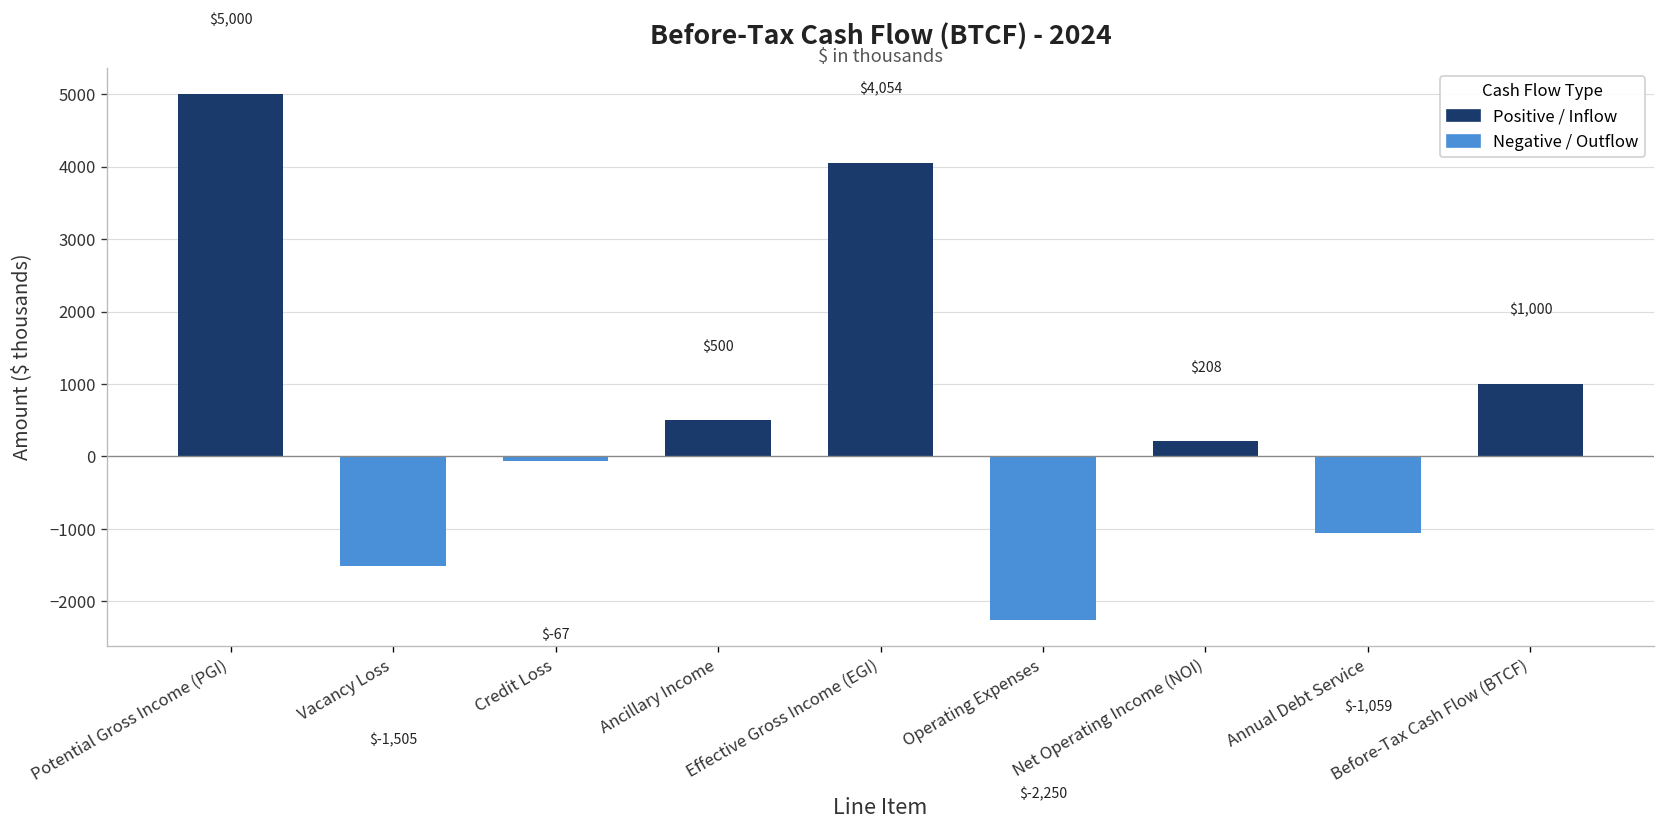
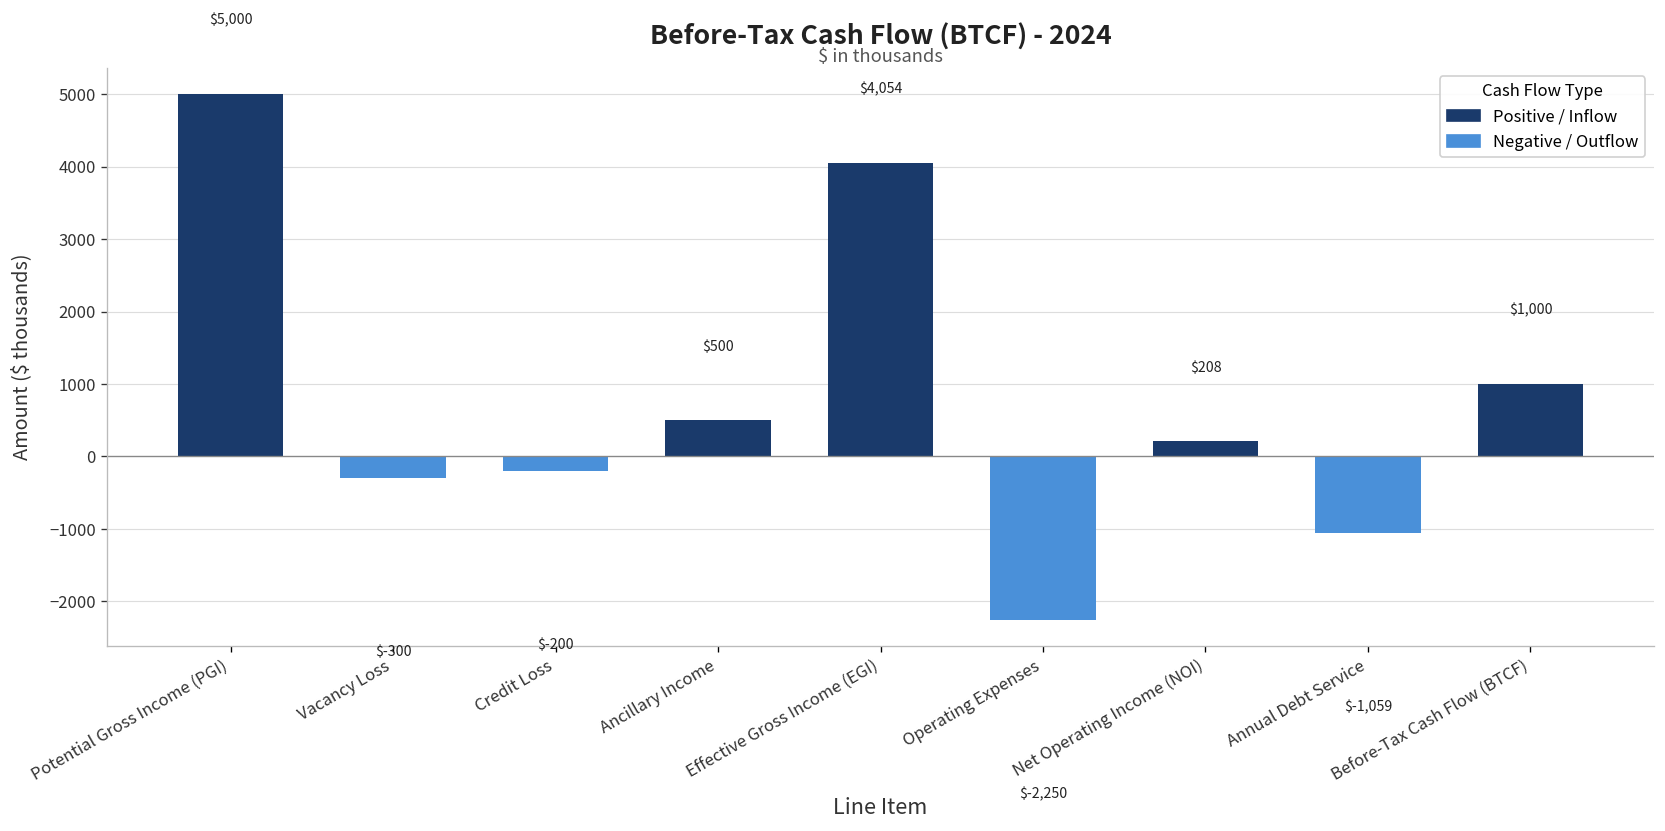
Vacancy Loss: $-1,505 -> $-300
Credit Loss: $-67 -> $-200
